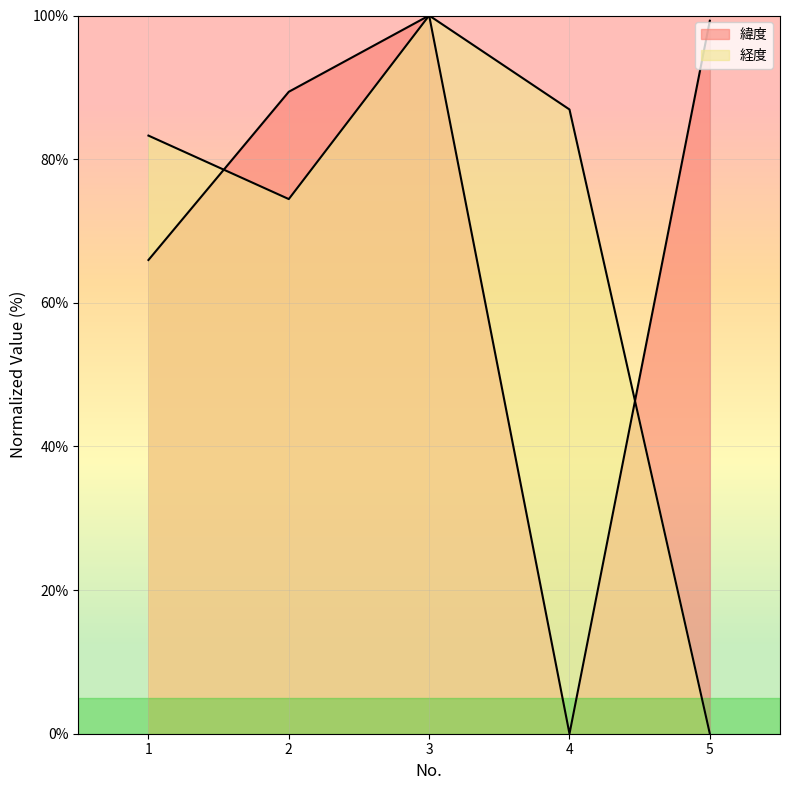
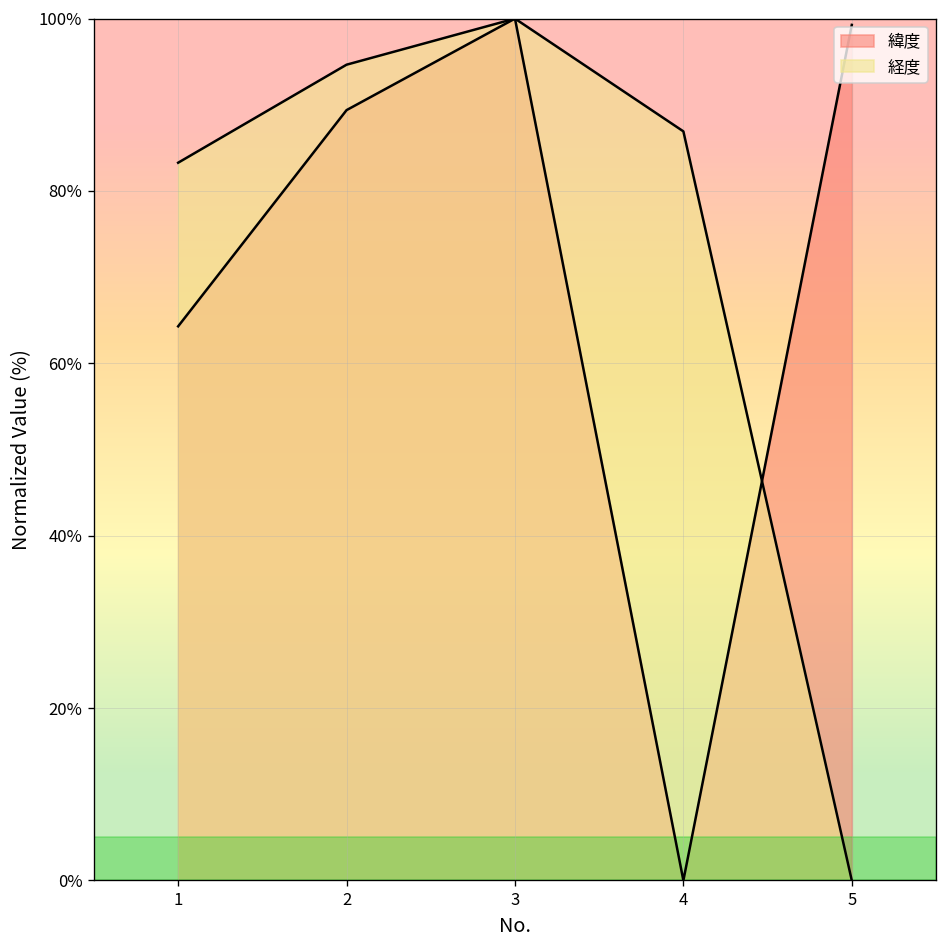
緯度, 1: 66% -> 64%
経度, 2: 74% -> 95%
